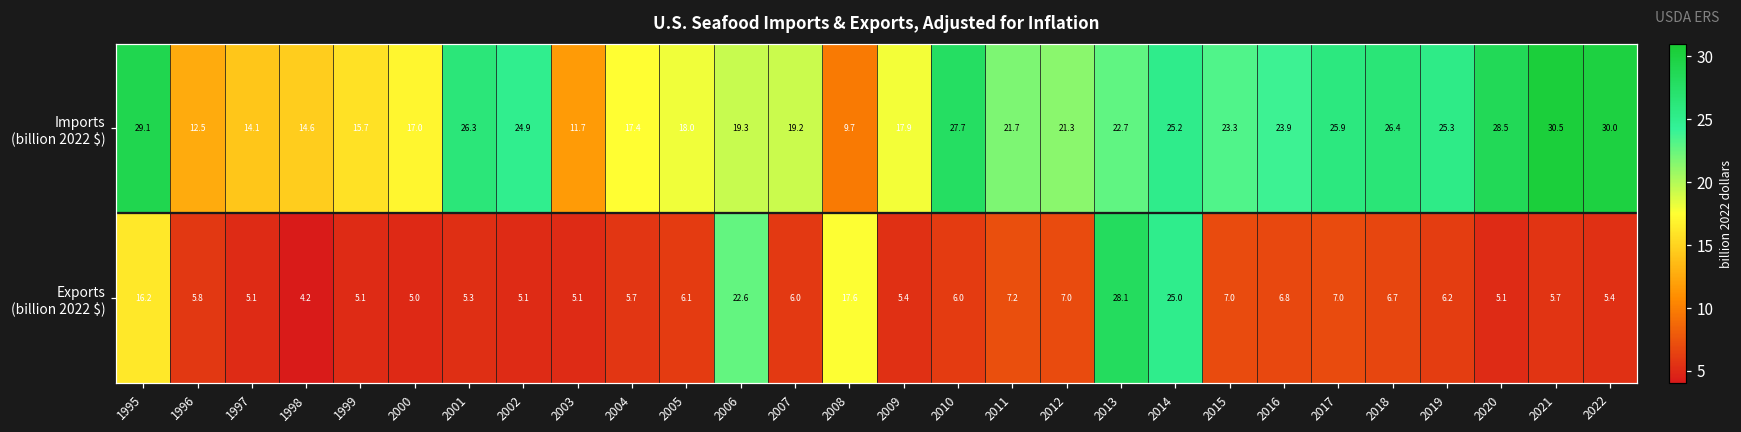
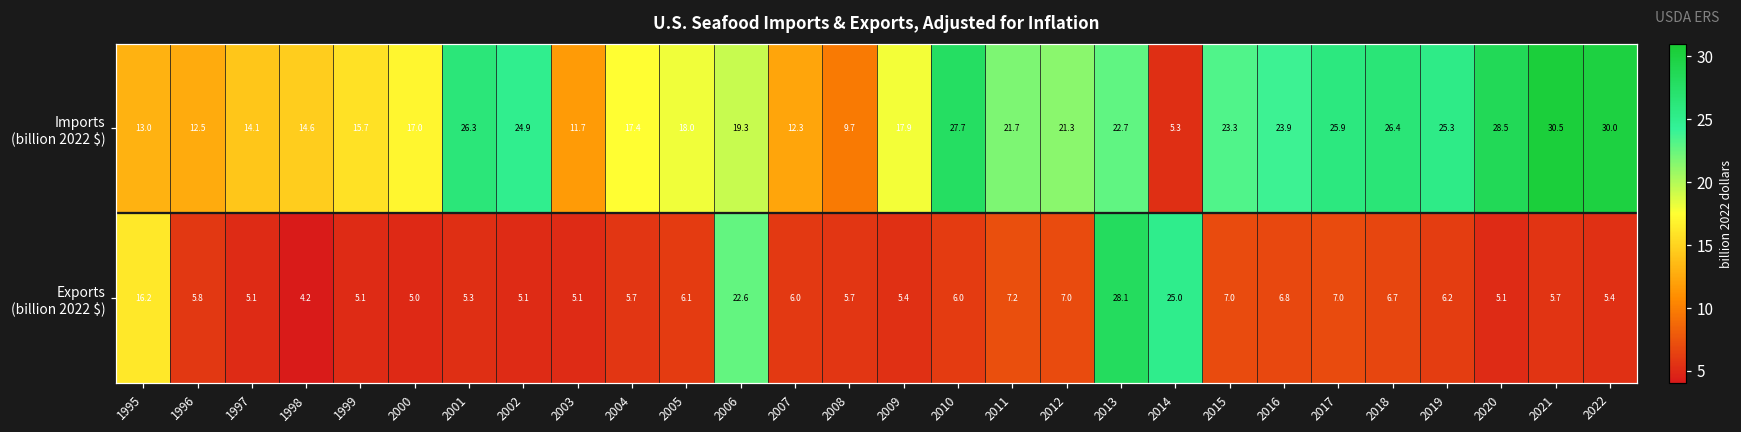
Imports (billion 2022 $), 1995: 29.1 -> 13.0
Imports (billion 2022 $), 2007: 19.2 -> 12.3
Imports (billion 2022 $), 2014: 25.2 -> 5.3
Exports (billion 2022 $), 2008: 17.6 -> 5.7
